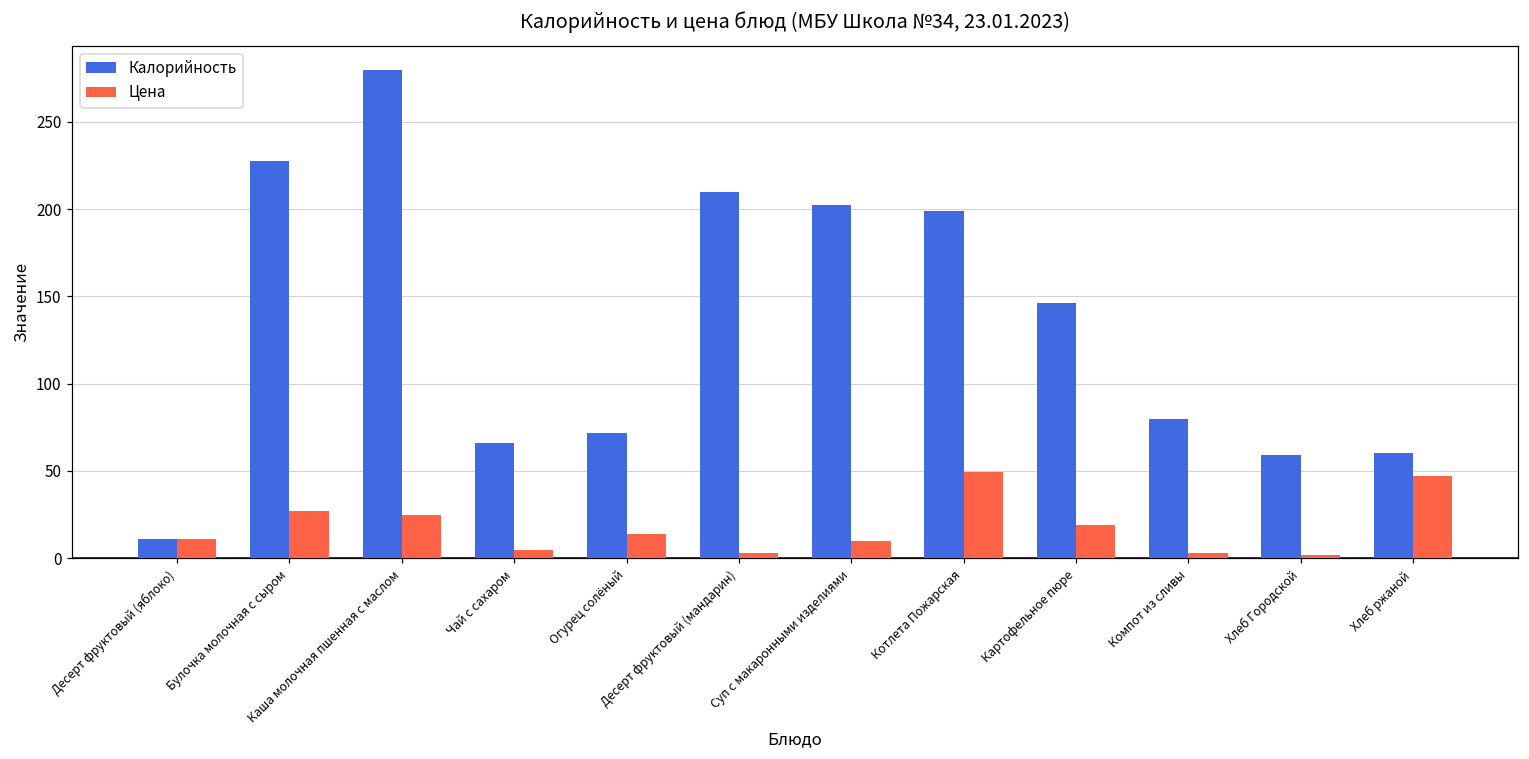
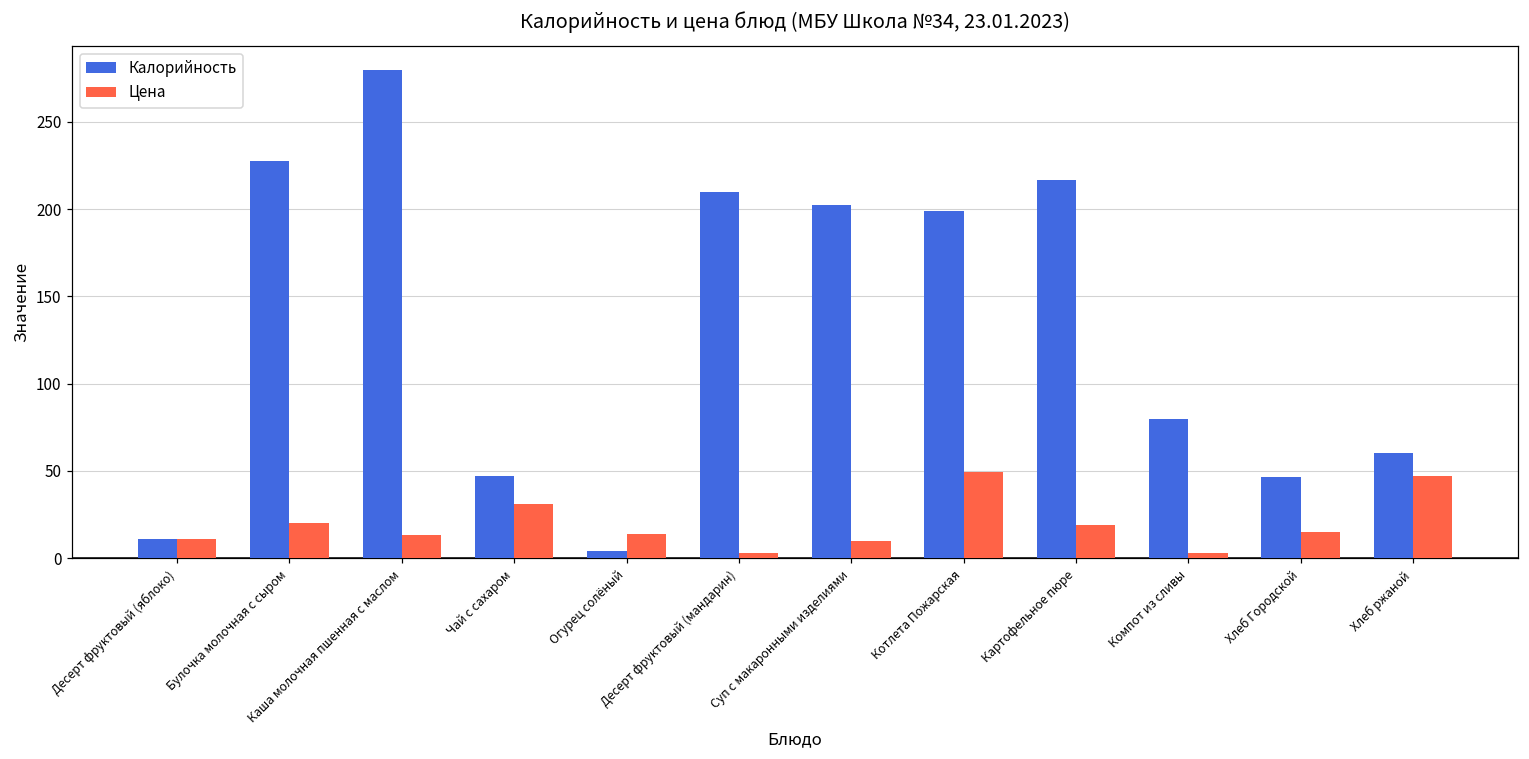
Цена, Булочка молочная с сыром: 27 -> 20
Цена, Каша молочная пшенная с маслом: 25 -> 14
Калорийность, Чай с сахаром: 66 -> 47
Цена, Чай с сахаром: 5 -> 31
Калорийность, Огурец солёный: 71 -> 4
Калорийность, Картофельное пюре: 146 -> 216
Калорийность, Хлеб Городской: 59 -> 46
Цена, Хлеб Городской: 2 -> 15
